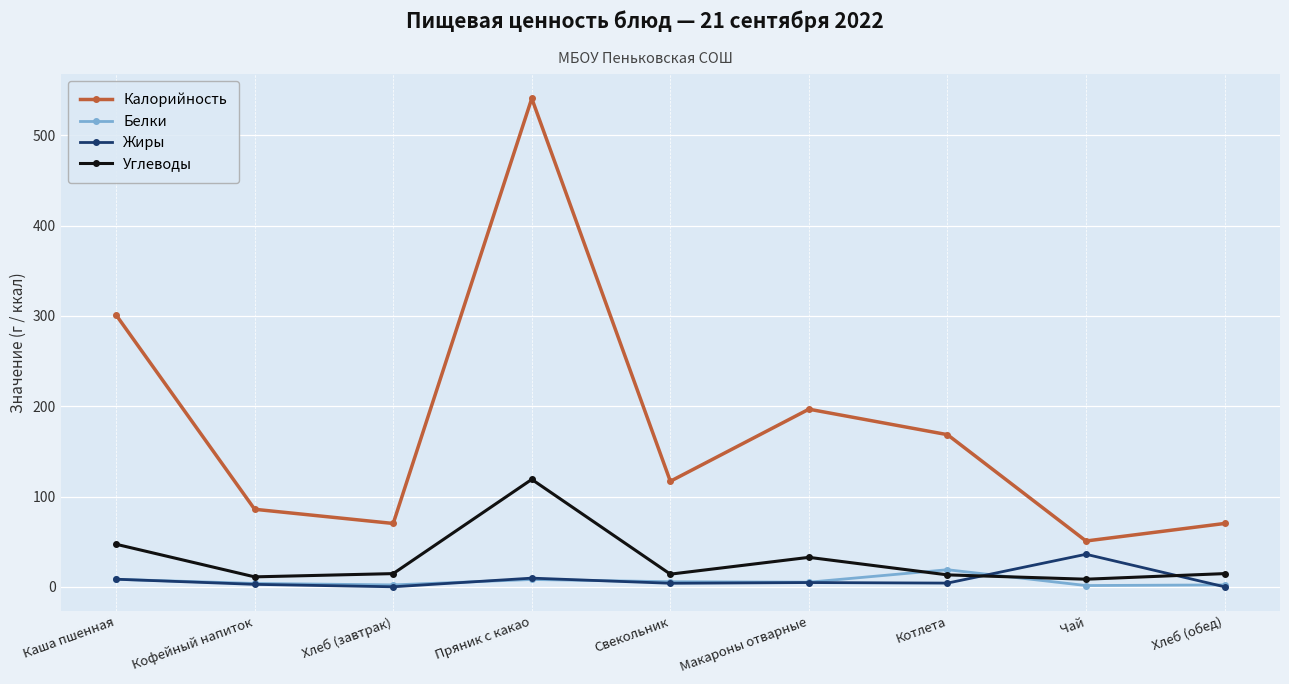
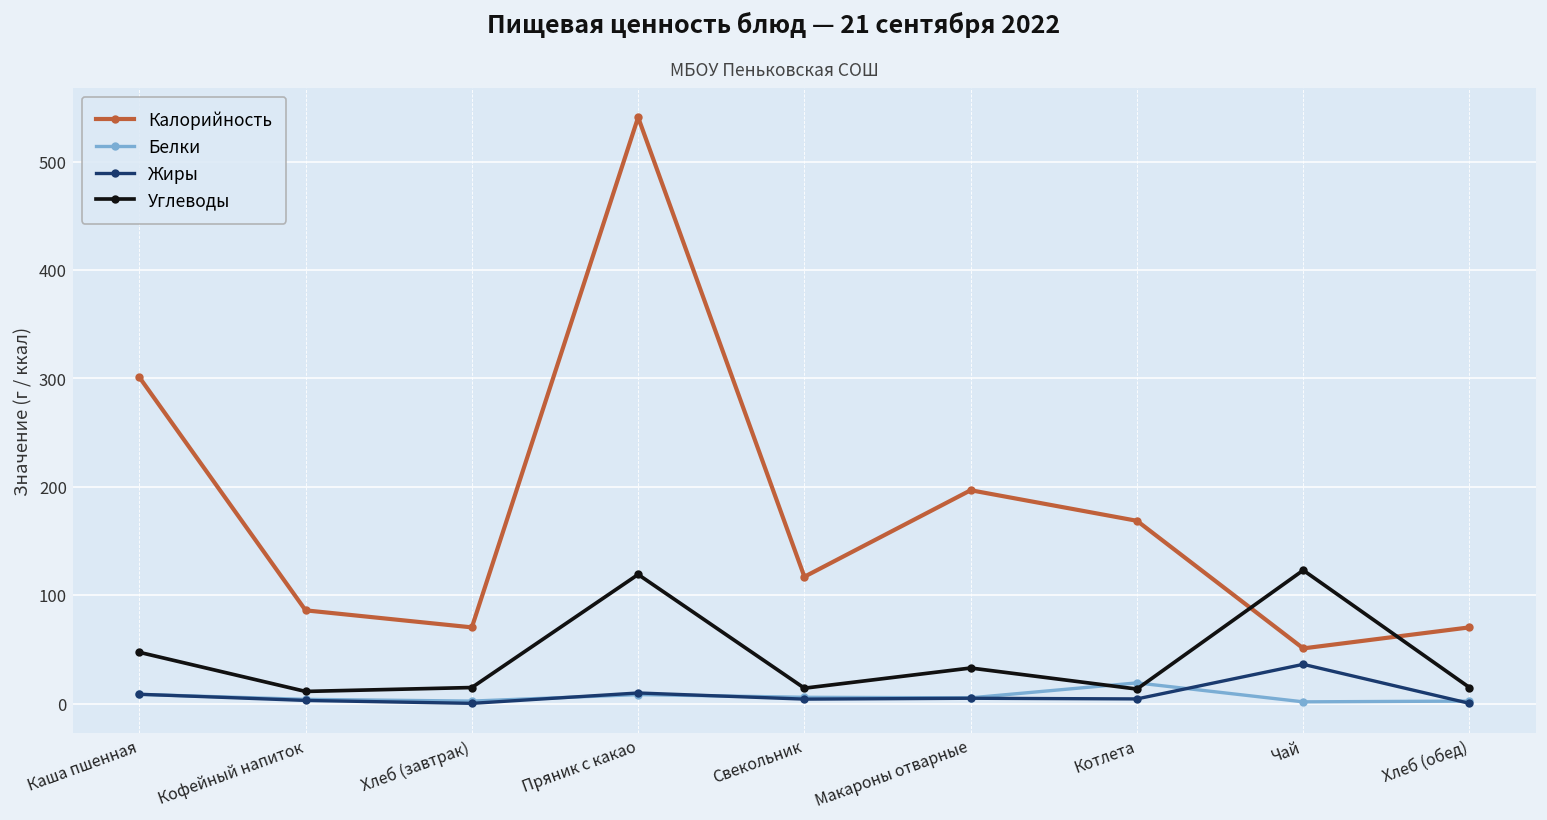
Углеводы, Чай: 10 -> 120
